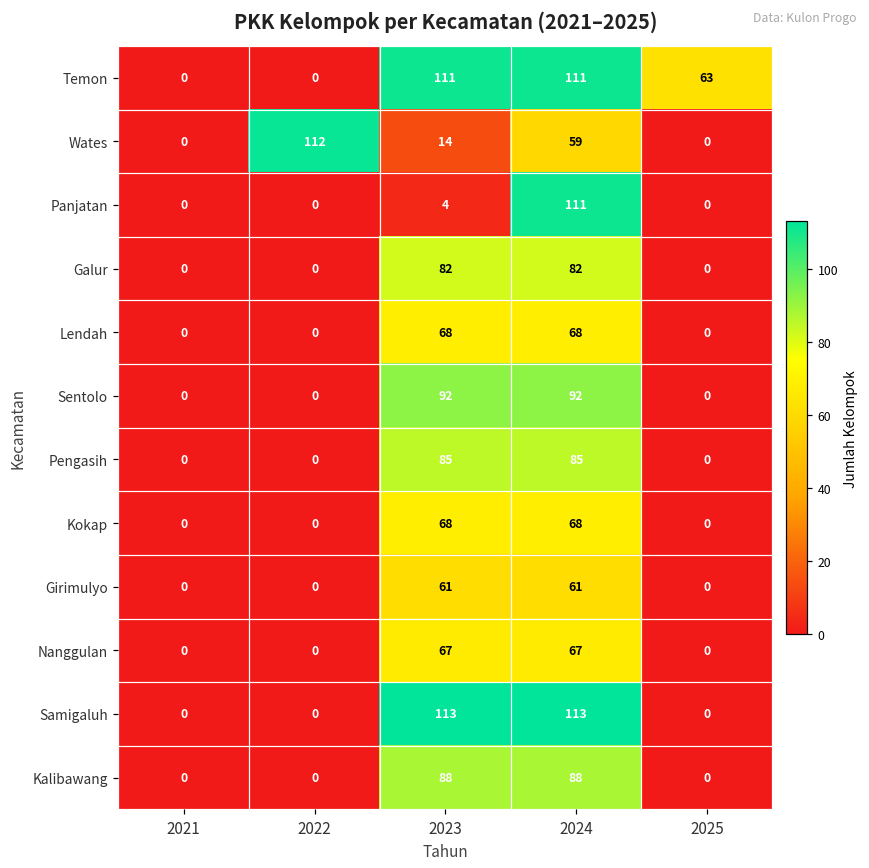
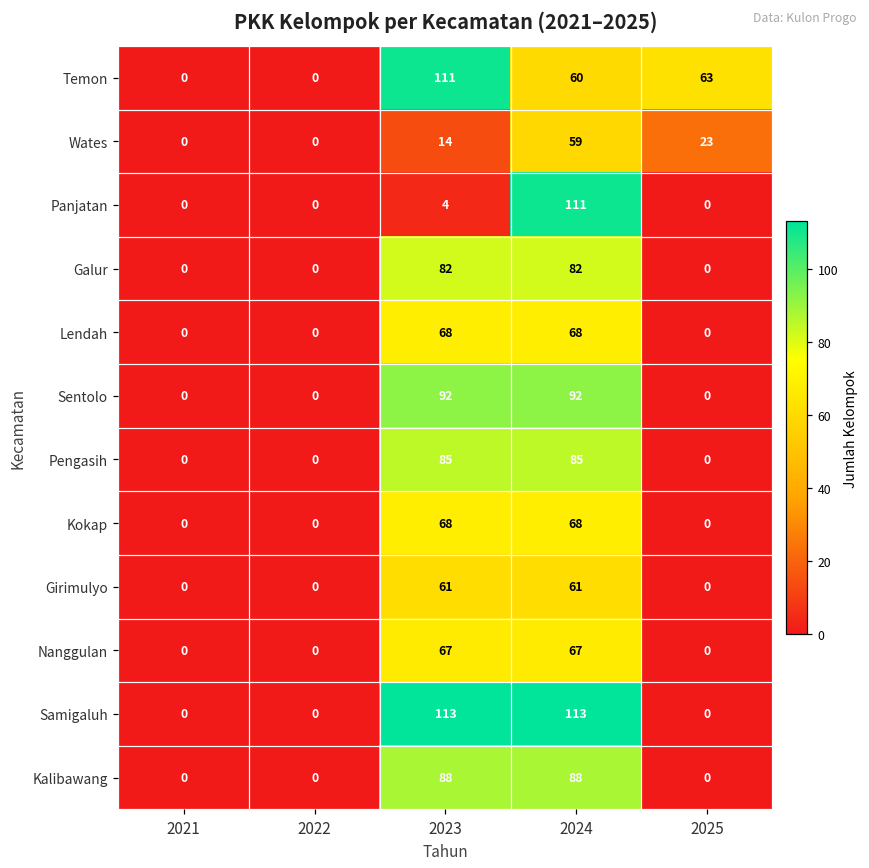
Temon, 2024: 111 -> 60
Wates, 2022: 112 -> 0
Wates, 2025: 0 -> 23
